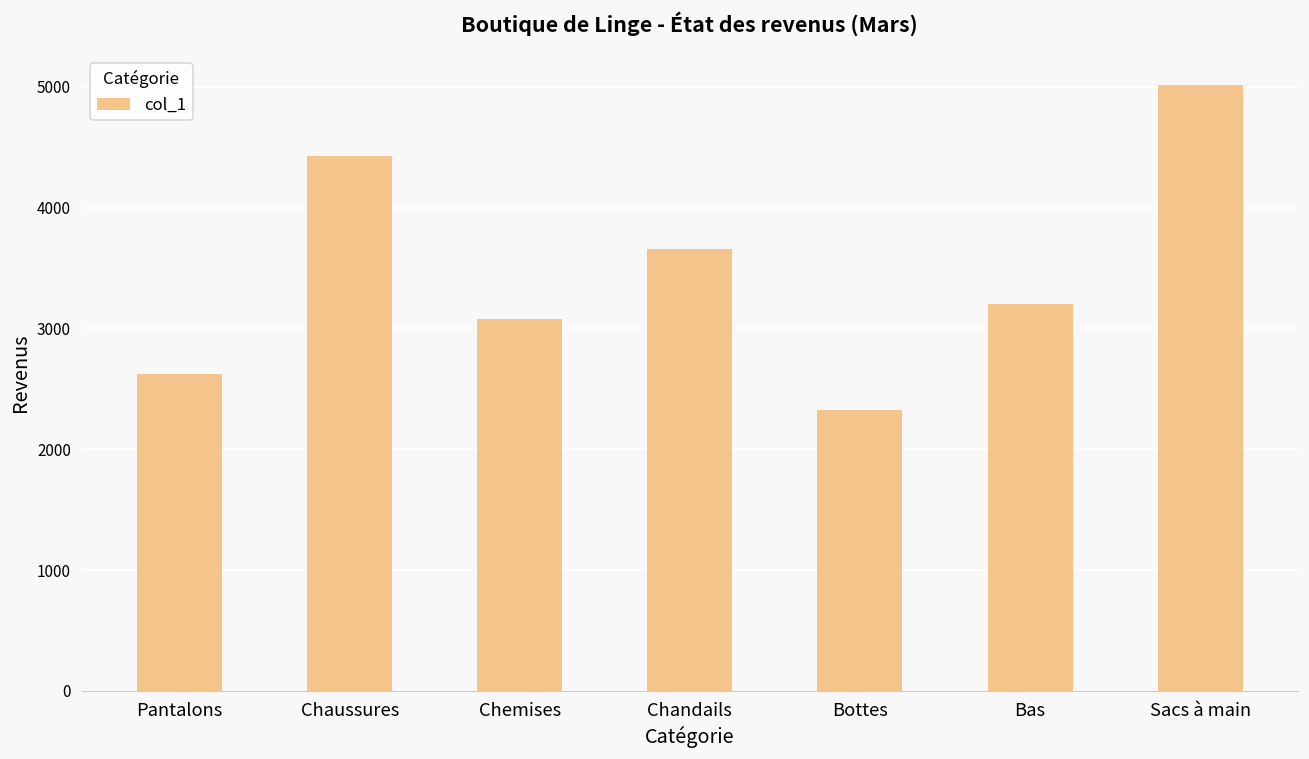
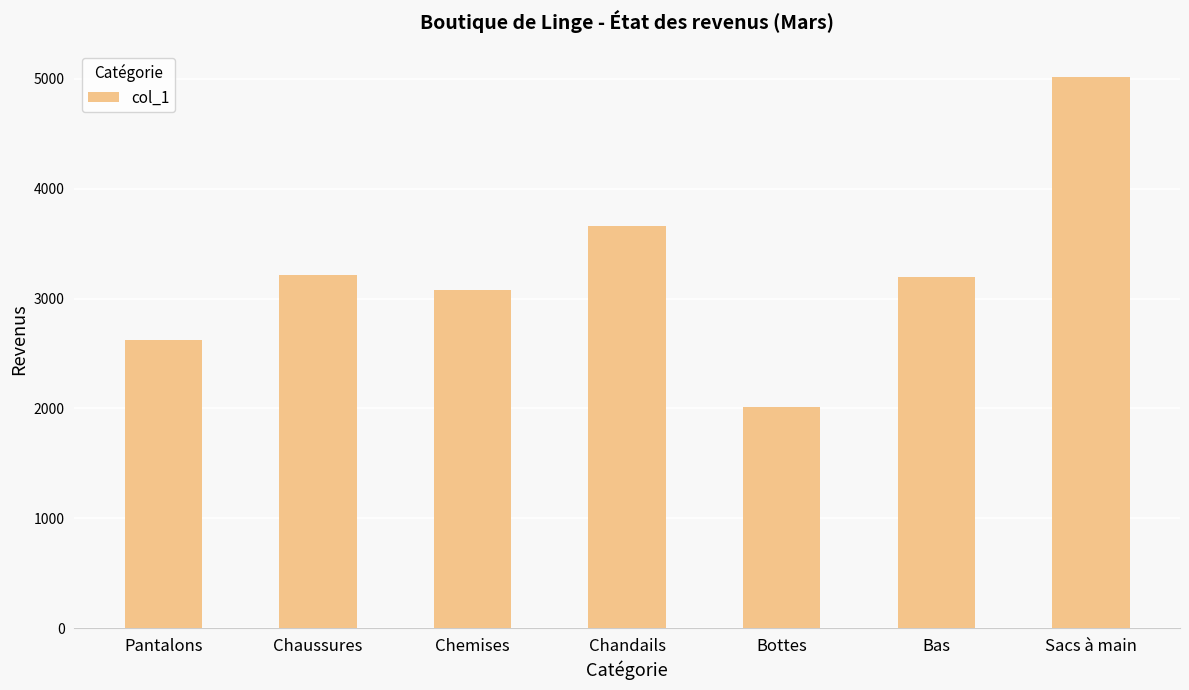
Chaussures: 4420 -> 3210
Bottes: 2330 -> 2010
